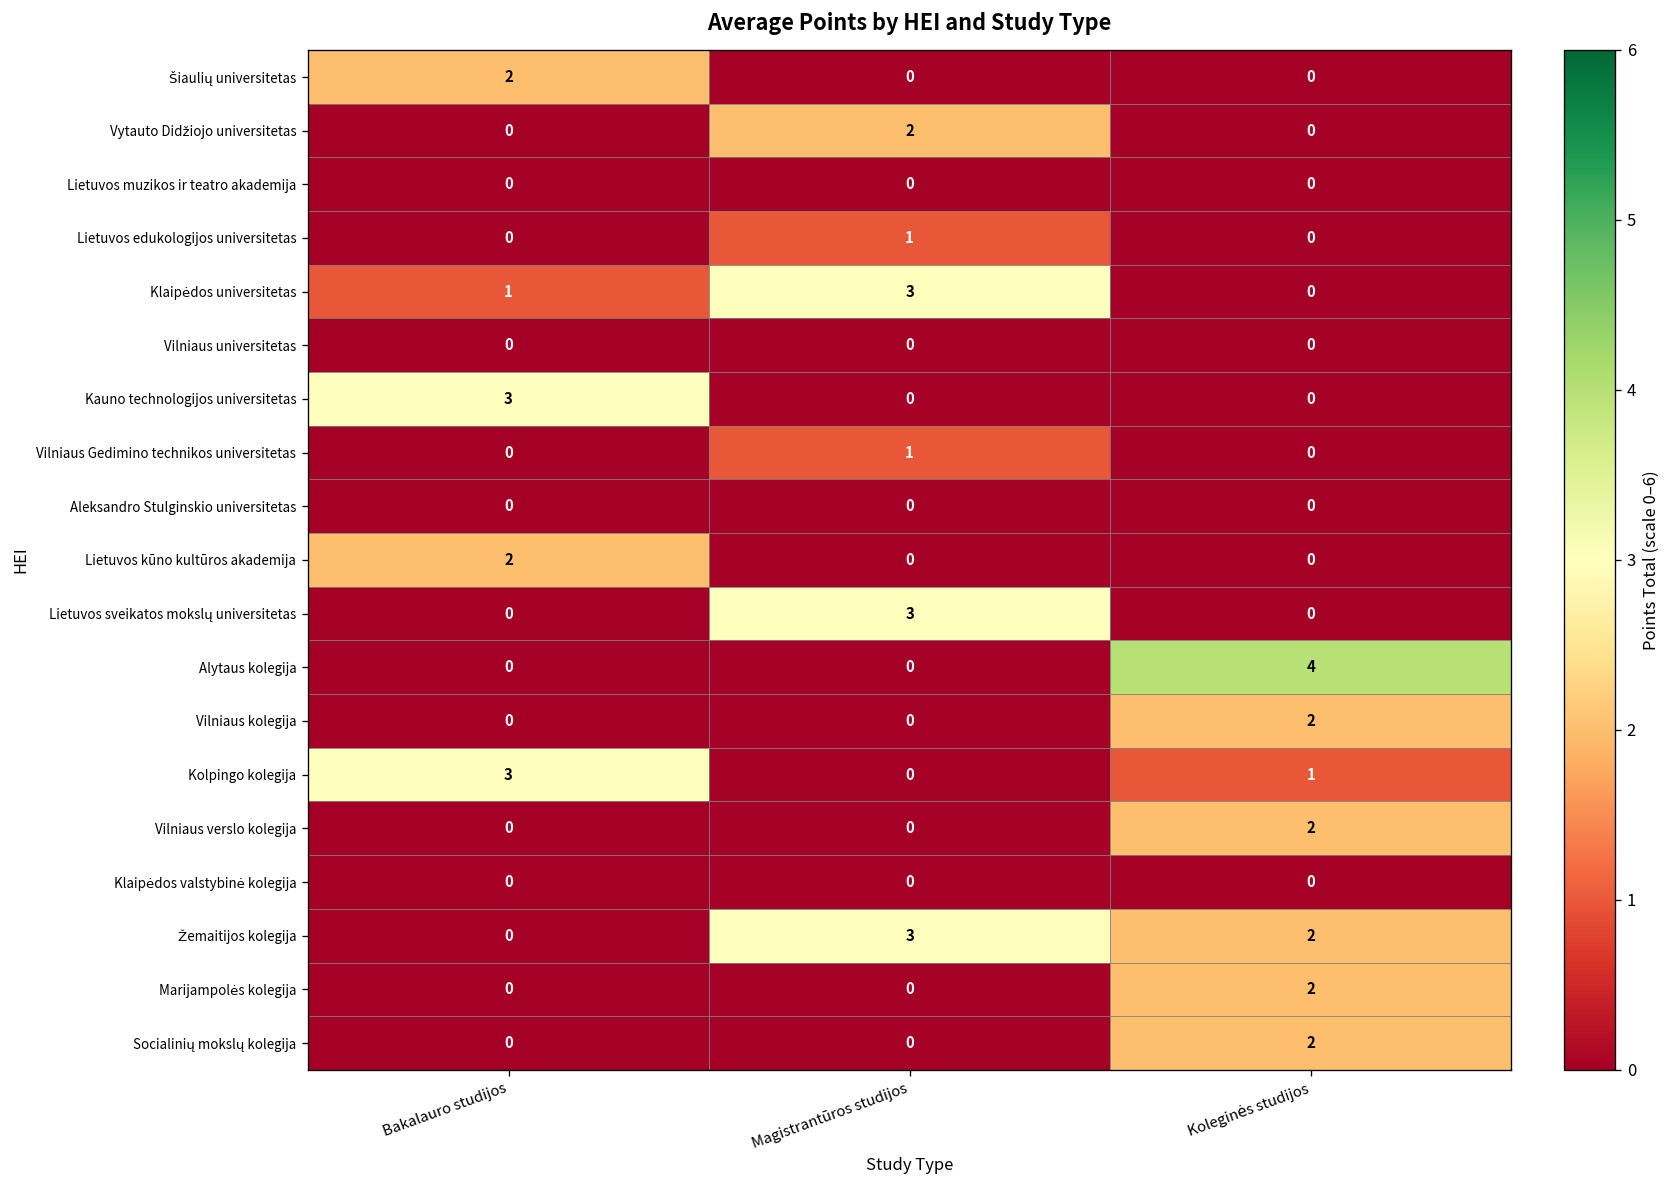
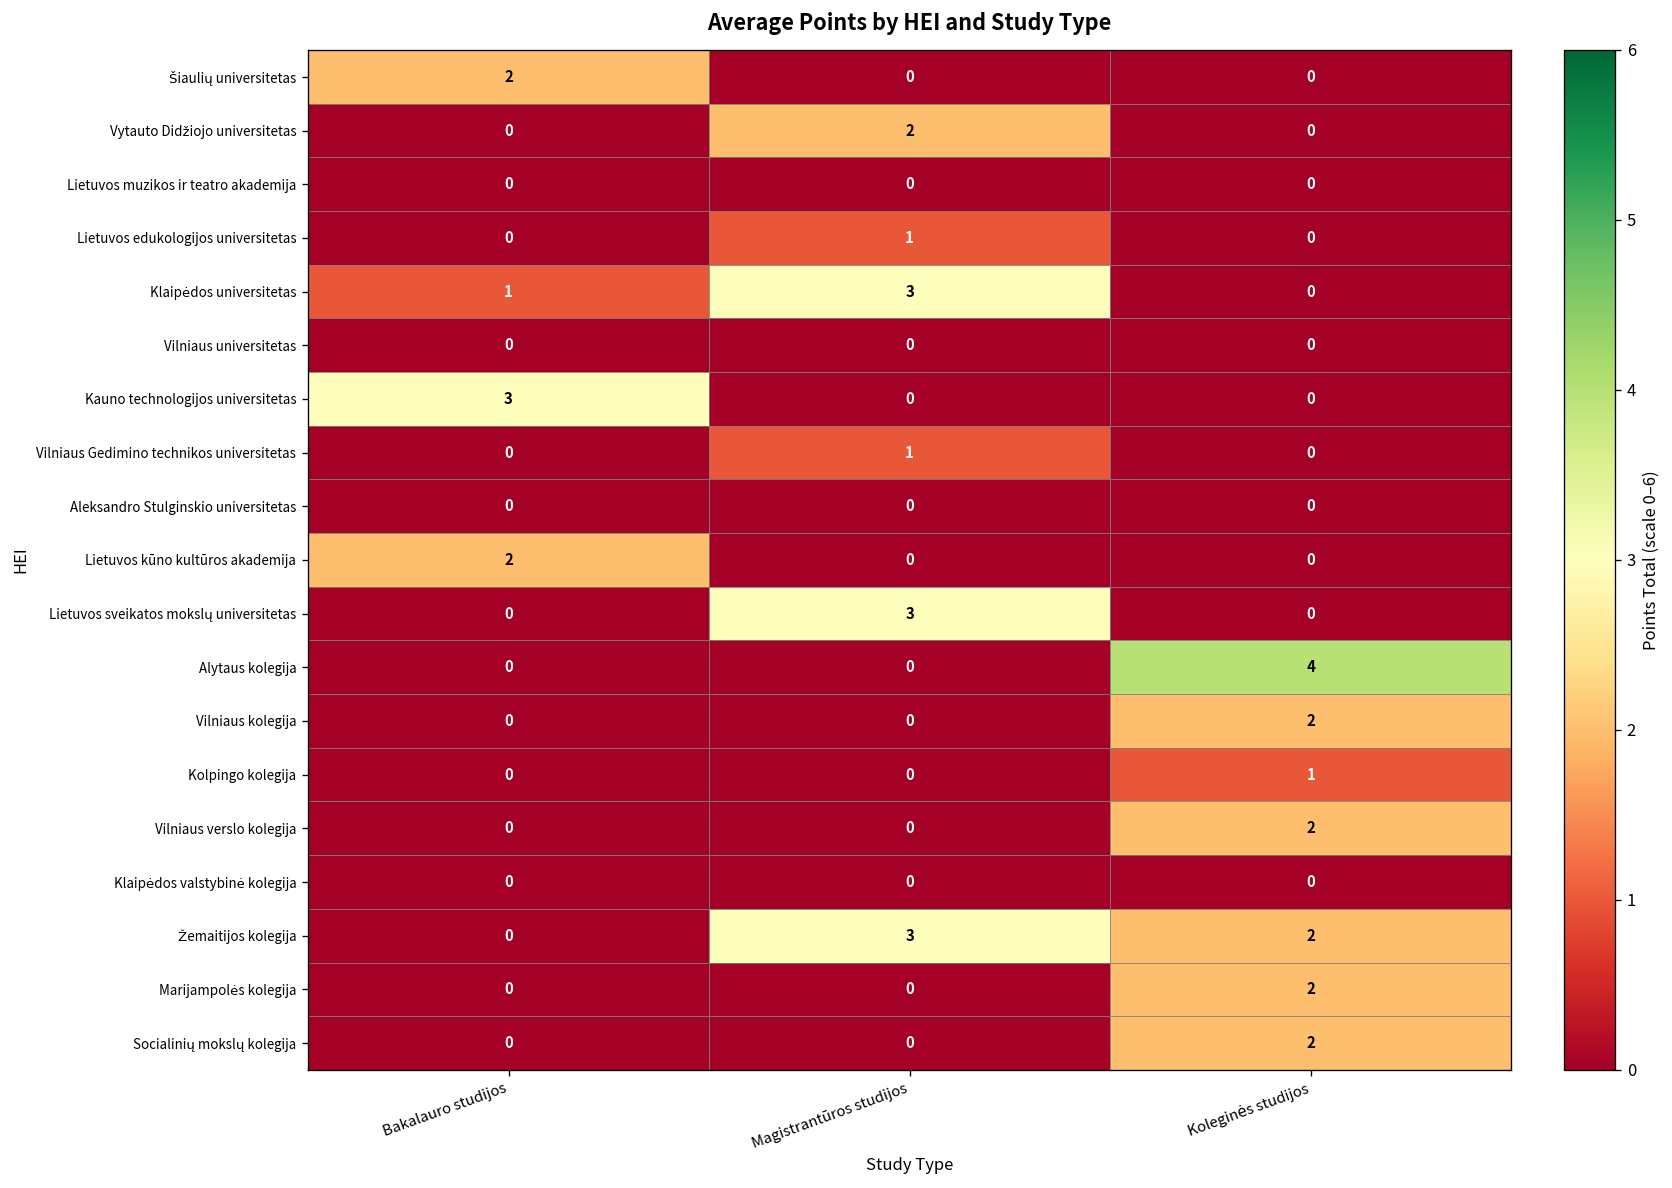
Kolpingo kolegija, Bakalauro studijos: 3 -> 0
